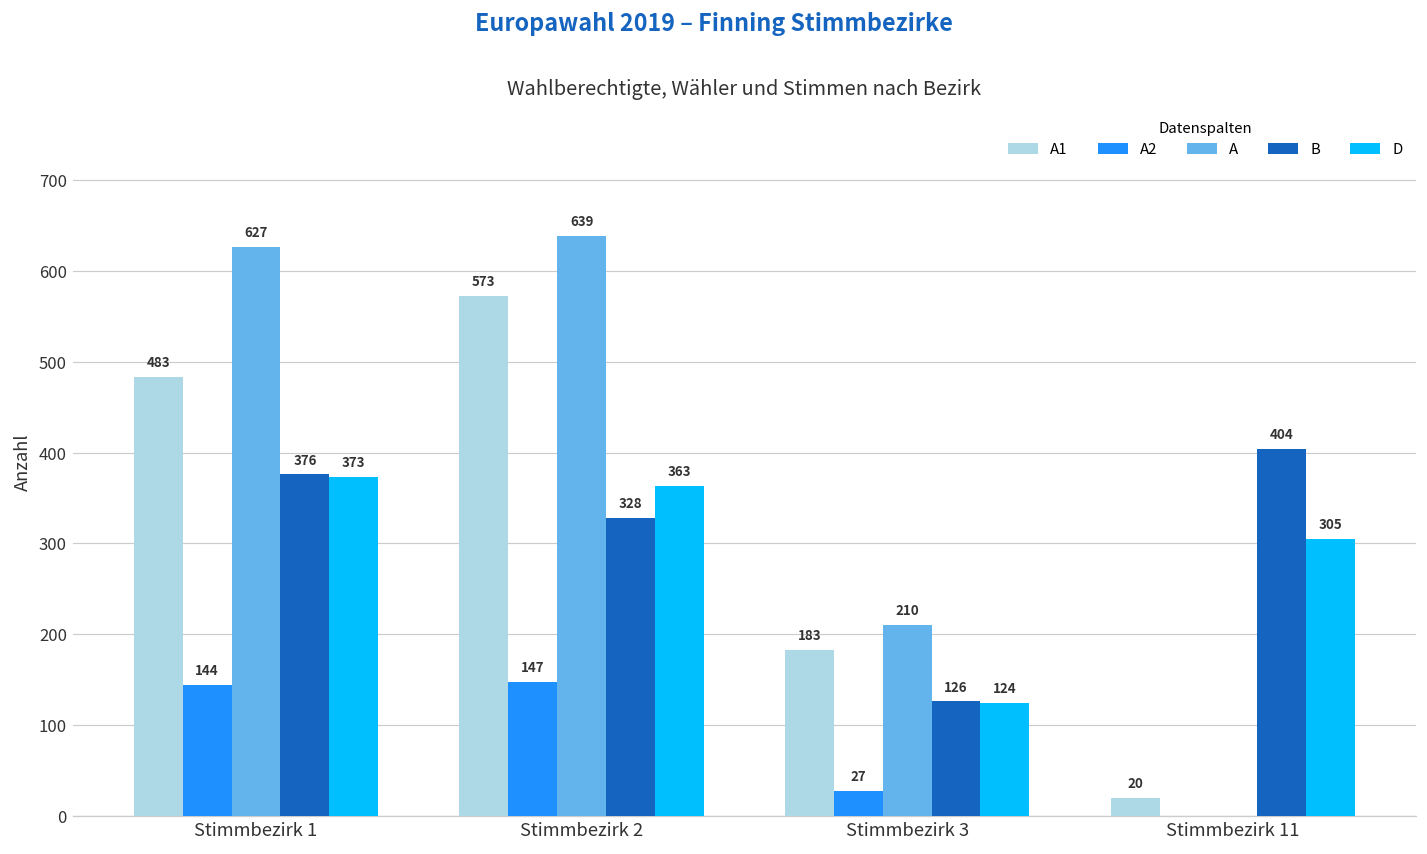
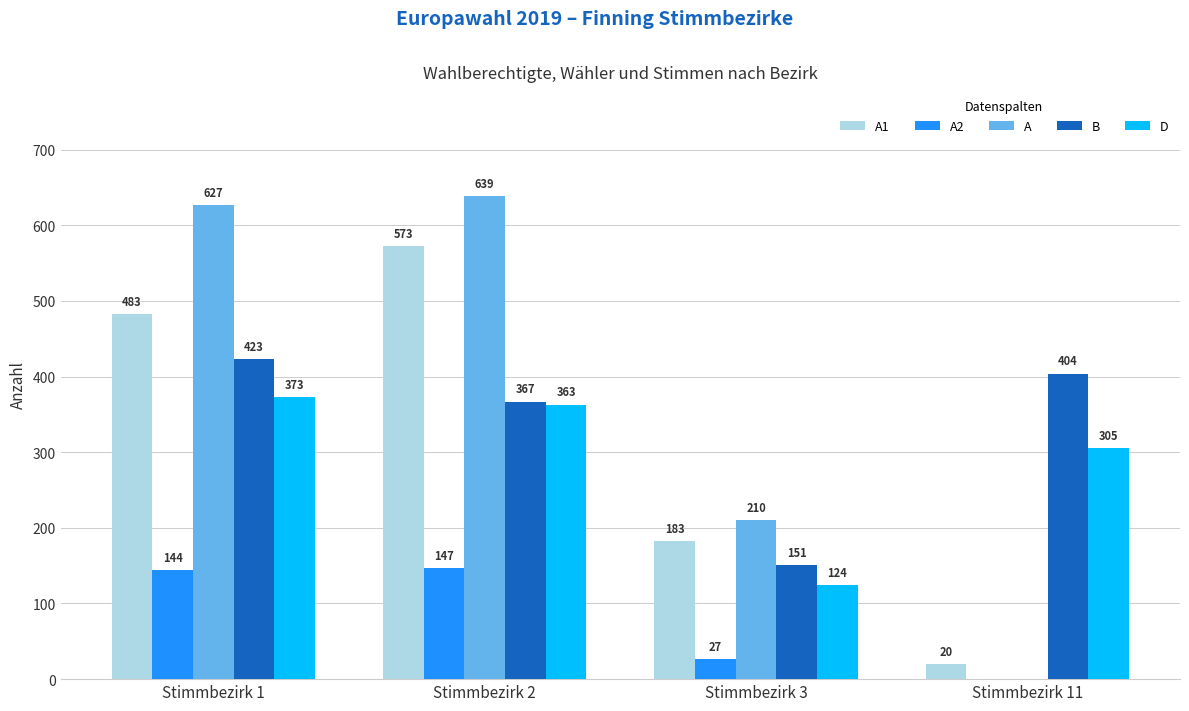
B, Stimmbezirk 1: 376 -> 423
B, Stimmbezirk 2: 328 -> 367
B, Stimmbezirk 3: 126 -> 151
